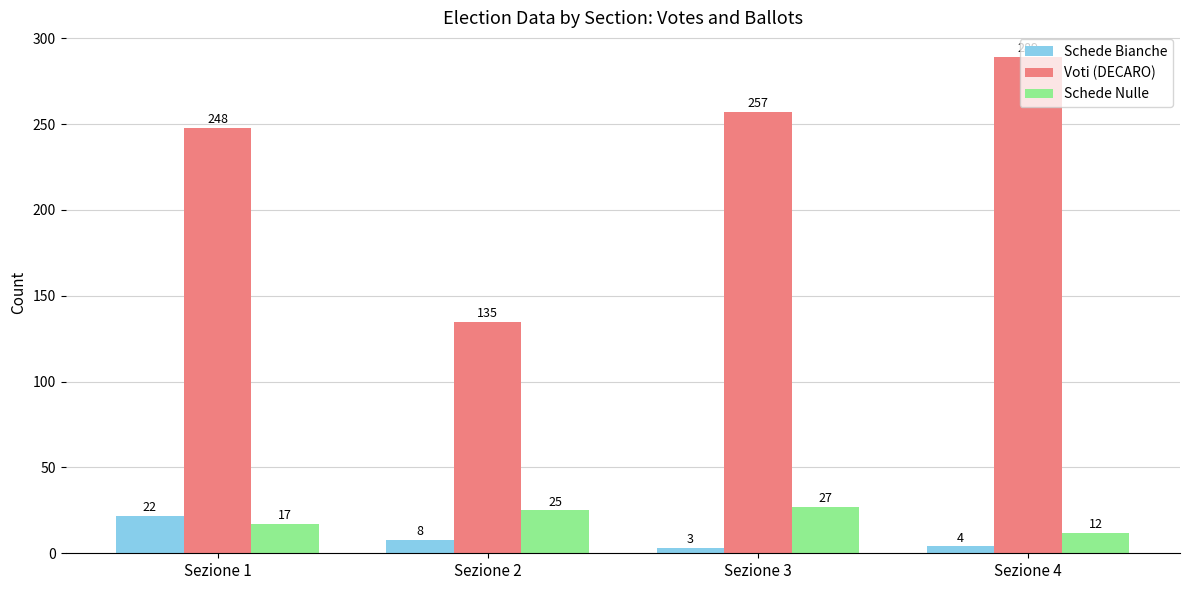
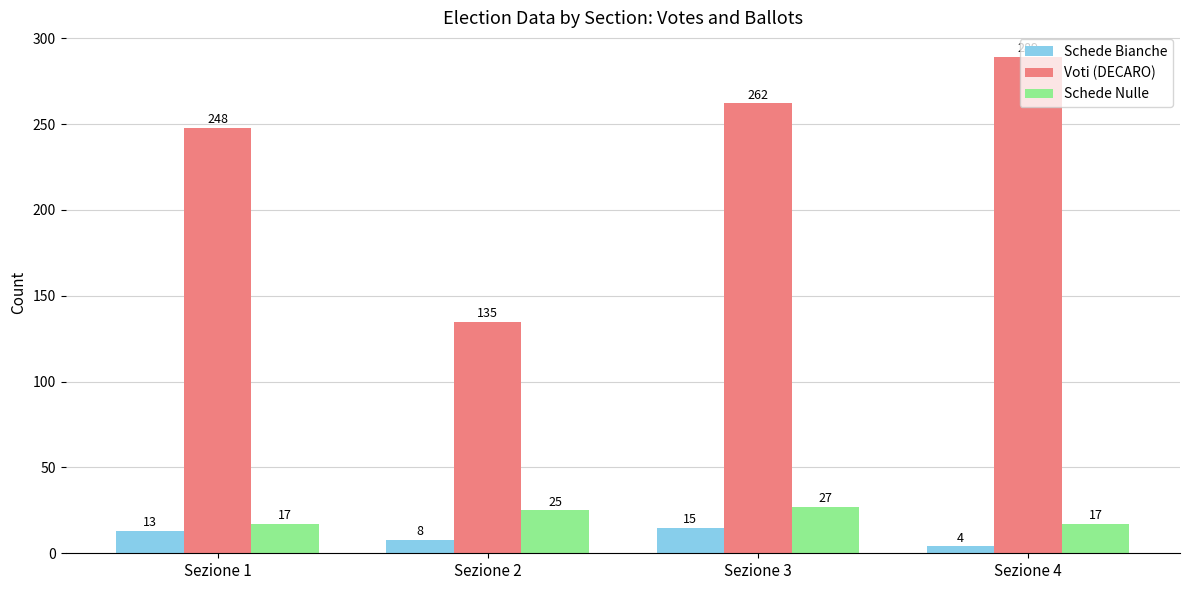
Schede Bianche, Sezione 1: 22 -> 13
Schede Bianche, Sezione 3: 3 -> 15
Voti (DECARO), Sezione 3: 257 -> 262
Schede Nulle, Sezione 4: 12 -> 17
